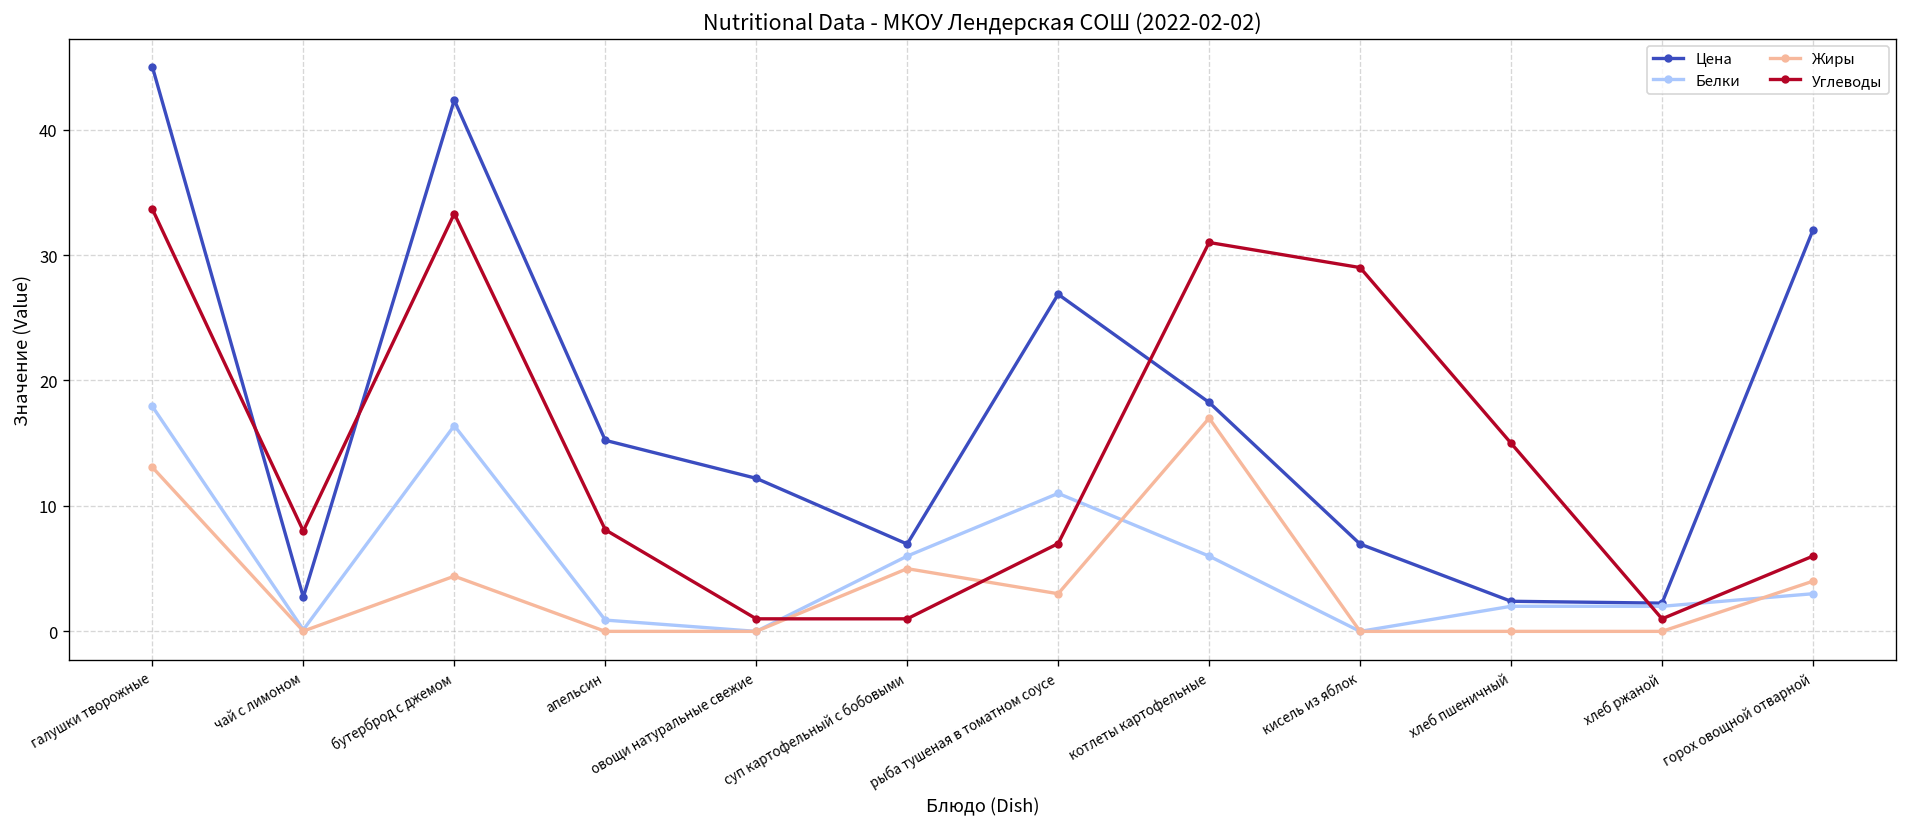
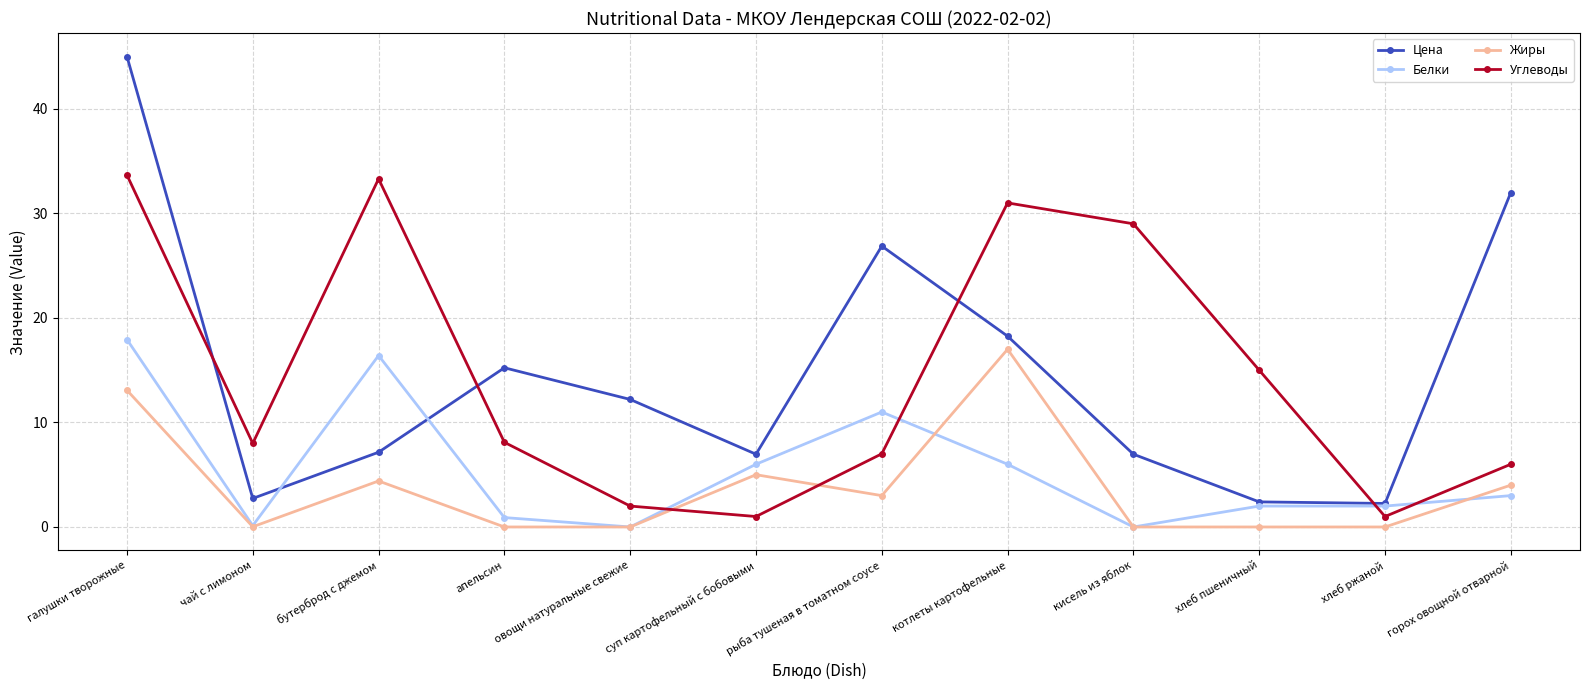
Цена, бутерброд с джемом: 42.4 -> 7.2
Углеводы, овощи натуральные свежие: 1 -> 2
